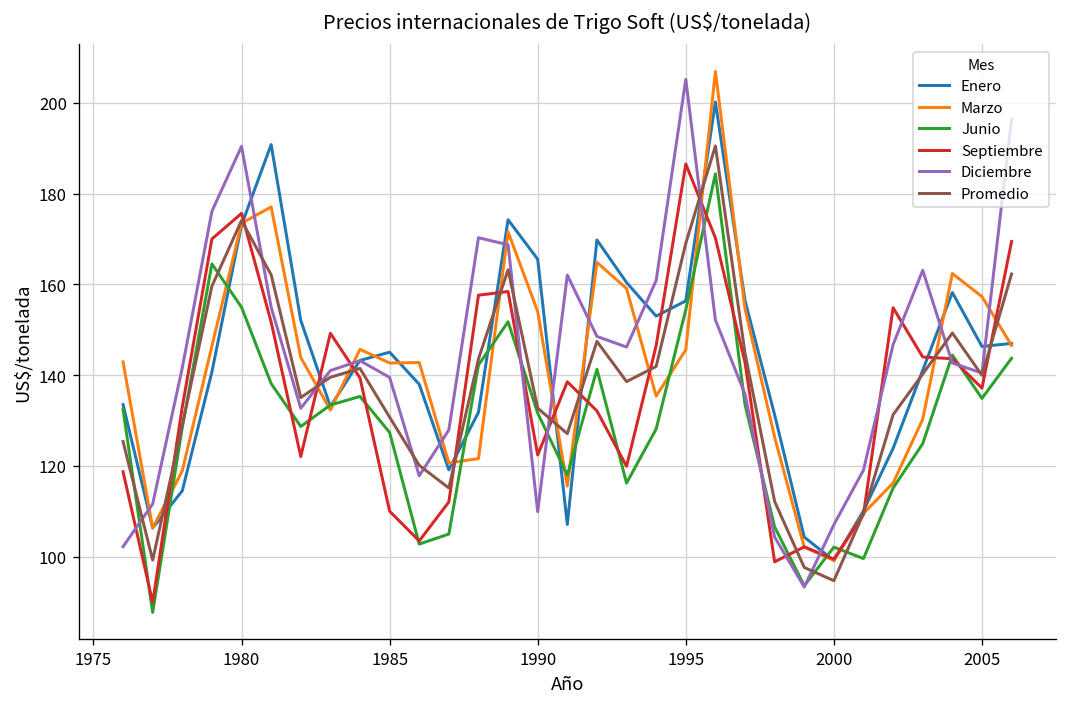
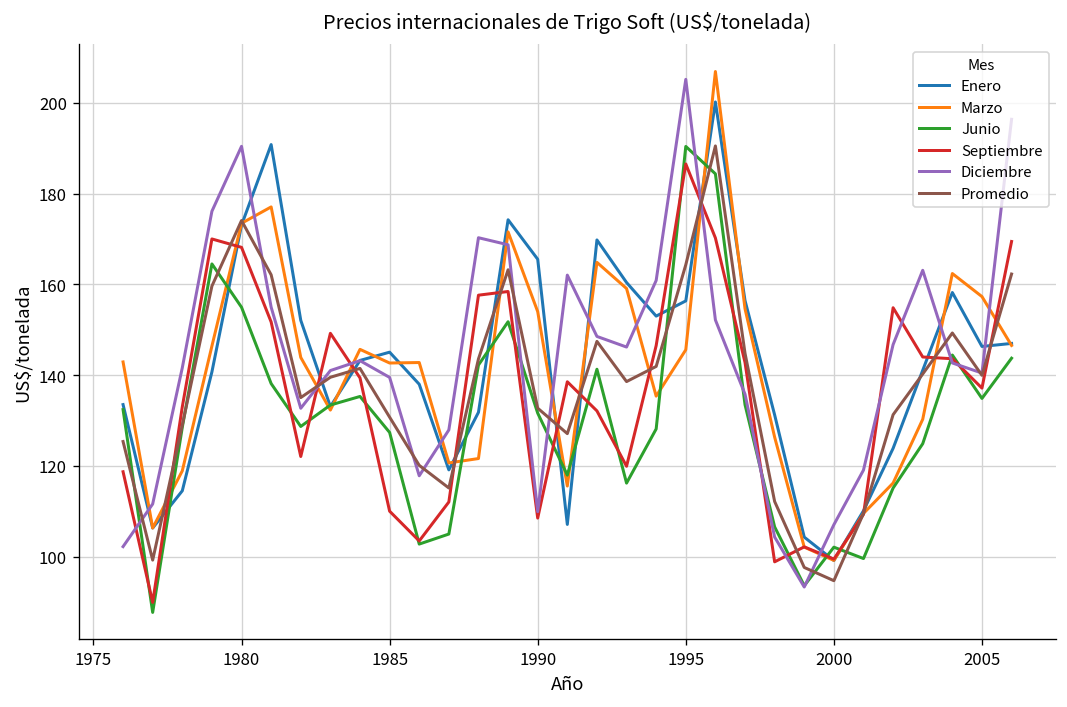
Septiembre, 1980: 176 -> 168
Septiembre, 1990: 122 -> 108
Junio, 1995: 154 -> 190
Promedio, 1995: 169 -> 164
